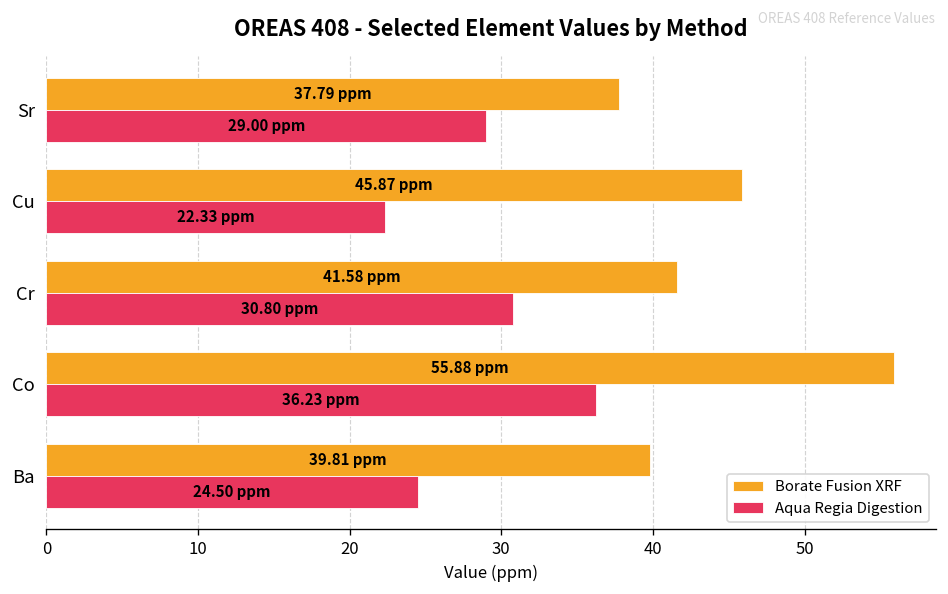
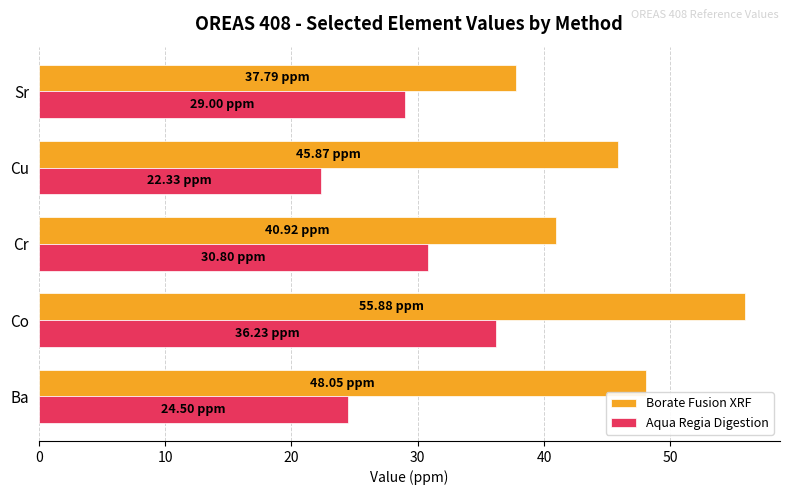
Borate Fusion XRF, Cr: 41.58 -> 40.92
Borate Fusion XRF, Ba: 39.81 -> 48.05
